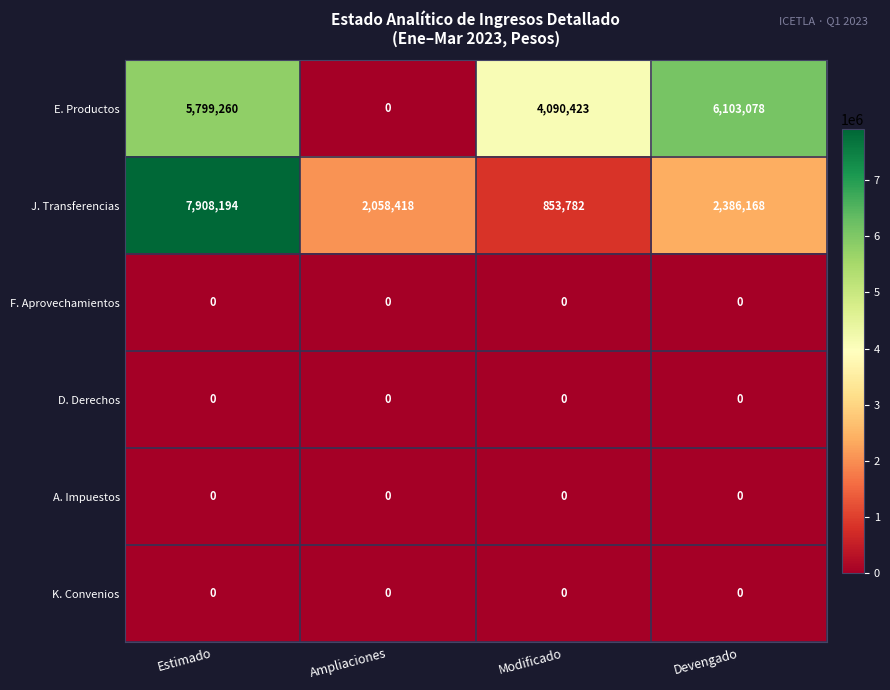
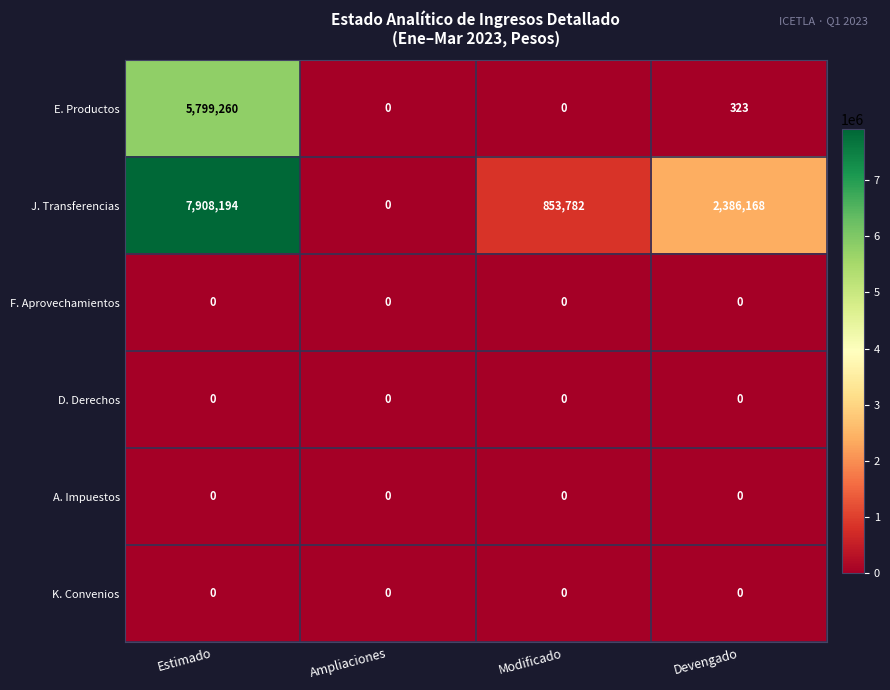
E. Productos, Modificado: 4,090,423 -> 0
E. Productos, Devengado: 6,103,078 -> 323
J. Transferencias, Ampliaciones: 2,058,418 -> 0
